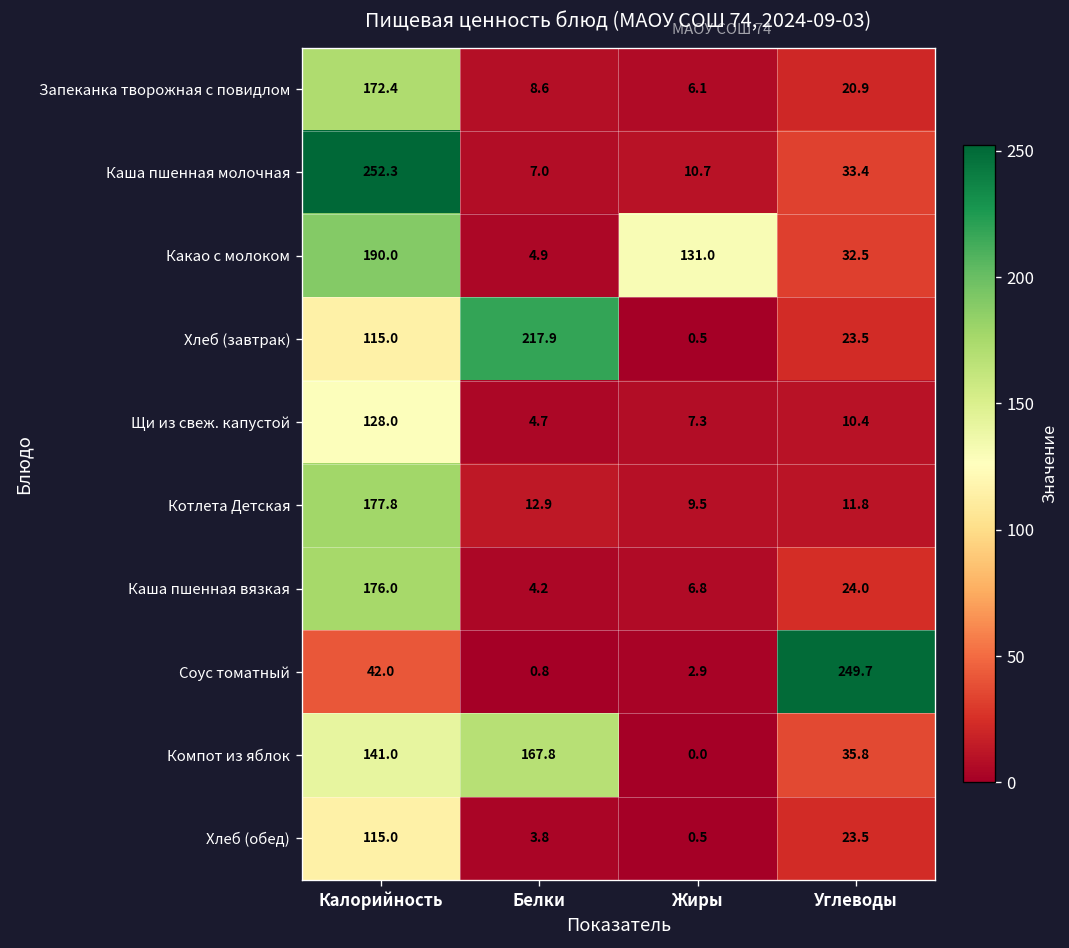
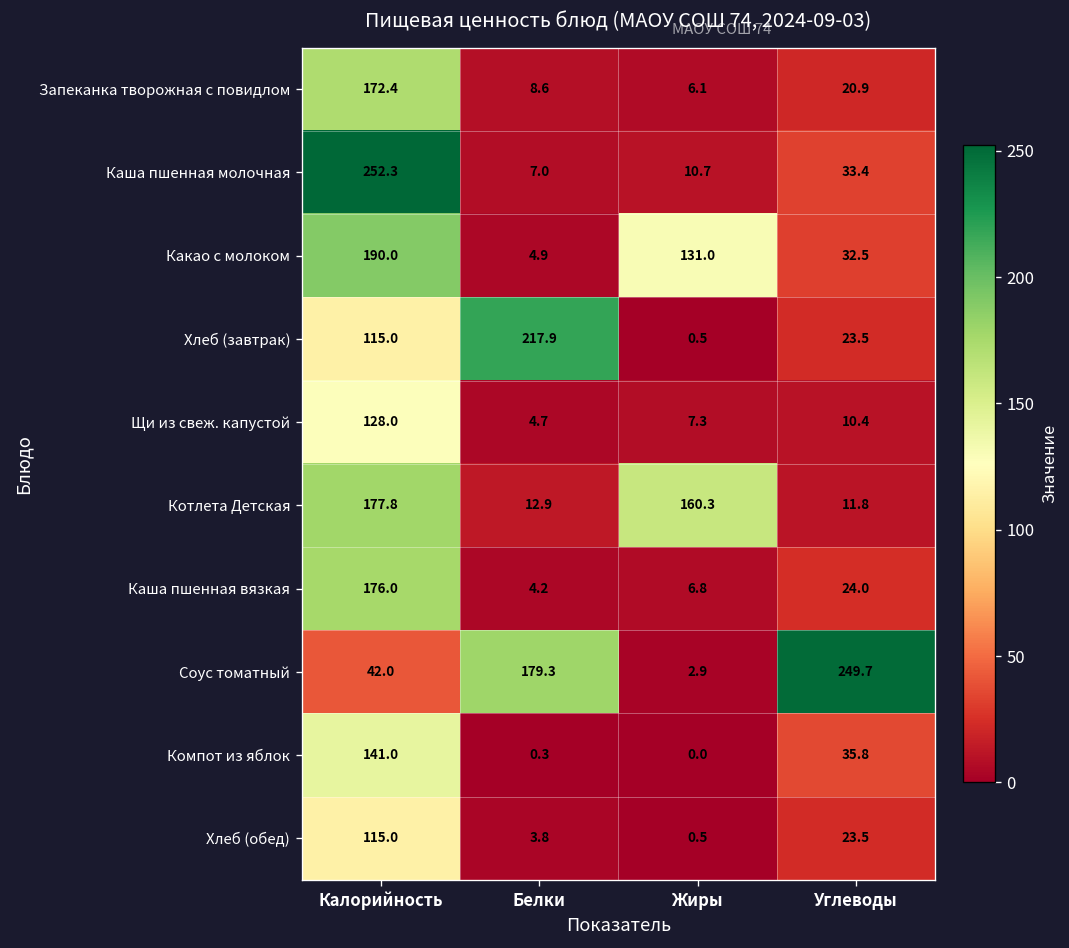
Котлета Детская, Жиры: 9.5 -> 160.3
Соус томатный, Белки: 0.8 -> 179.3
Компот из яблок, Белки: 167.8 -> 0.3
